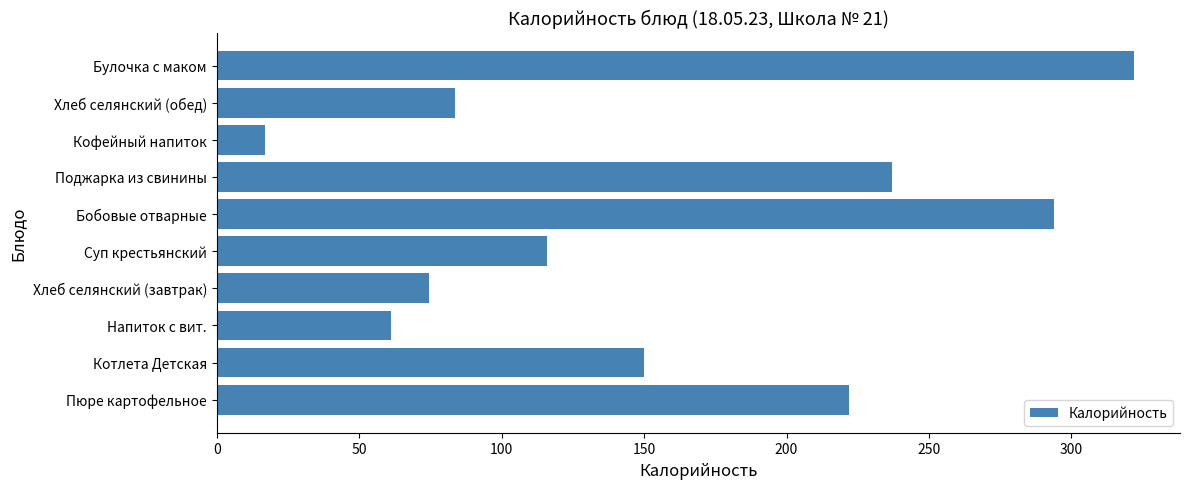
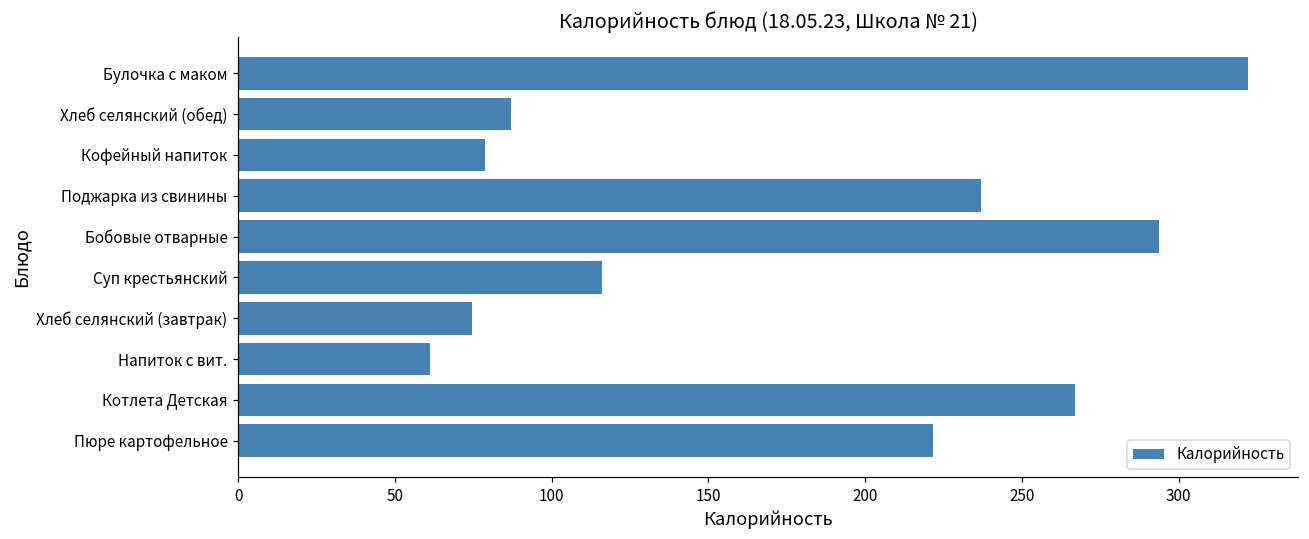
Хлеб селянский (обед): 84 -> 87
Кофейный напиток: 17 -> 79
Котлета Детская: 150 -> 267
